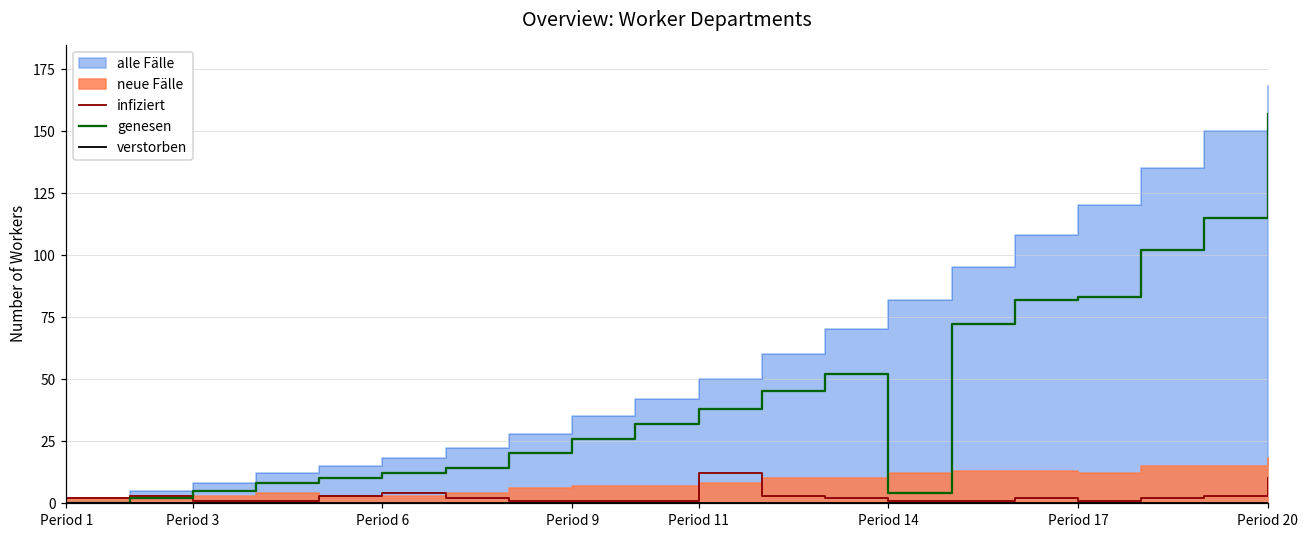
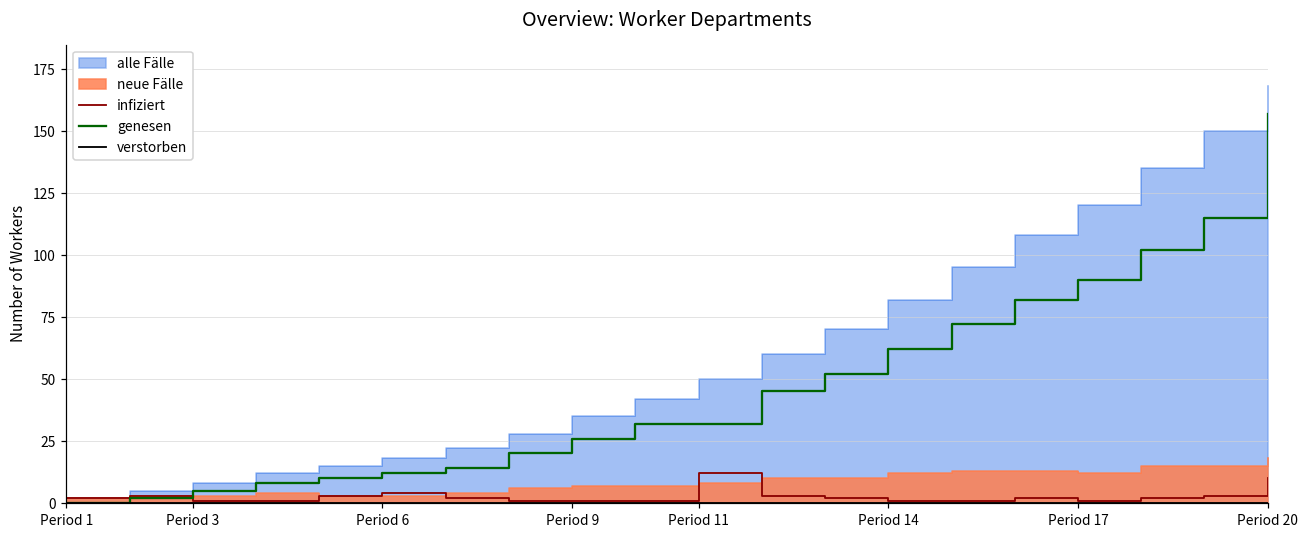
genesen, Period 11: 38 -> 32
genesen, Period 14: 4 -> 62
genesen, Period 17: 83 -> 90
